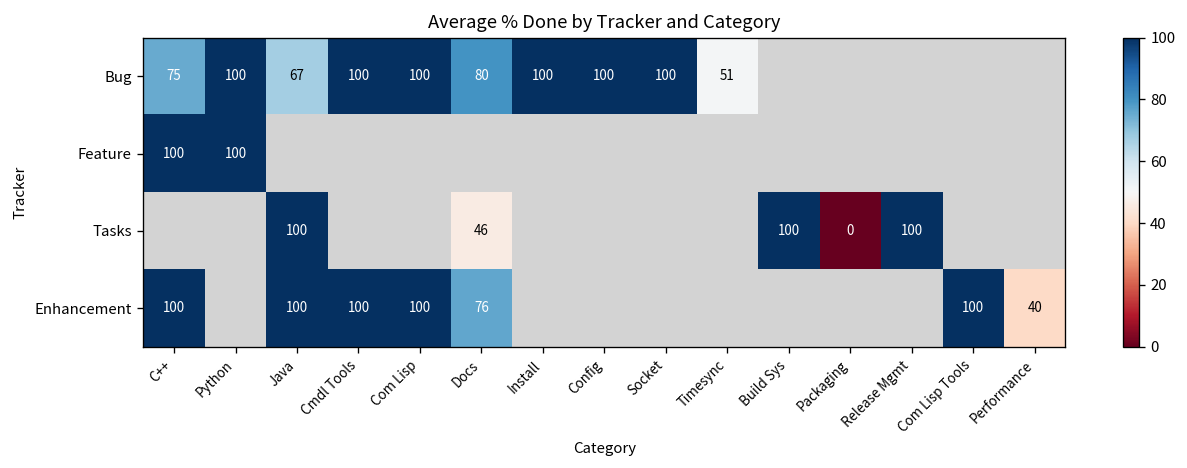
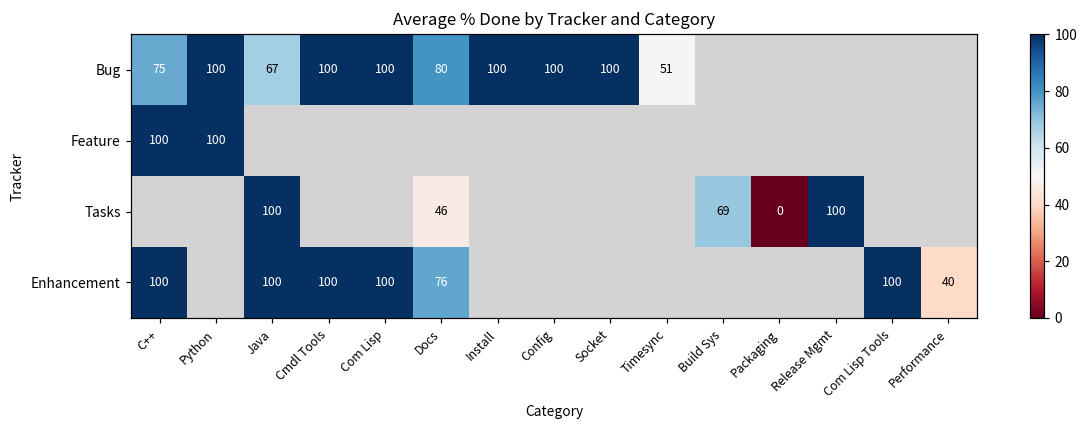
Tasks, Build Sys: 100 -> 69
